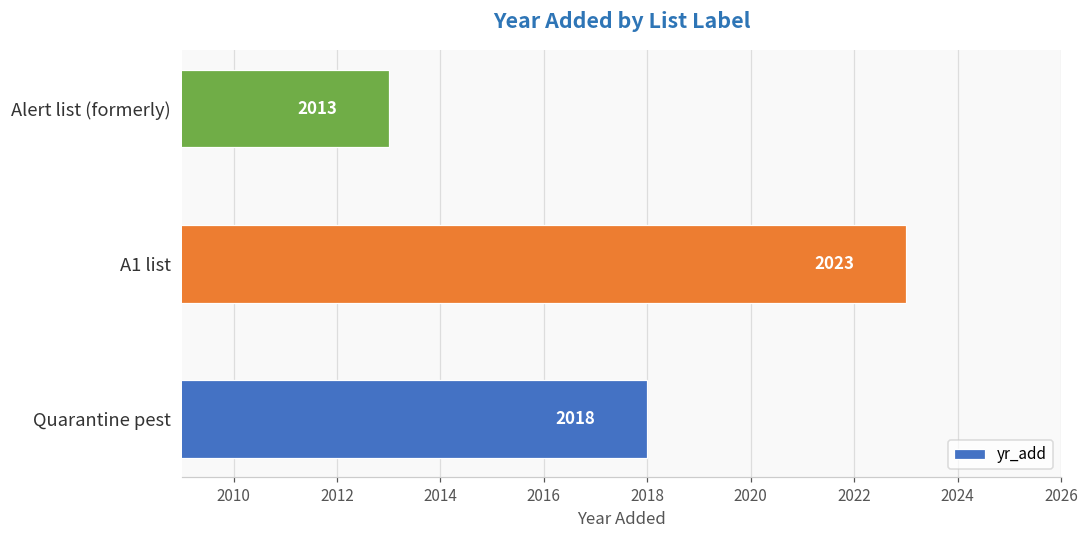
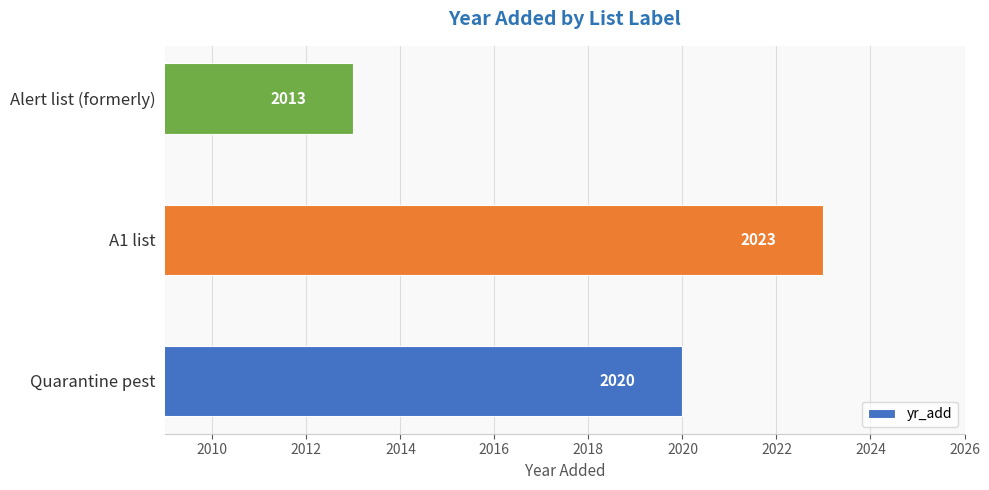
Quarantine pest: 2018 -> 2020
